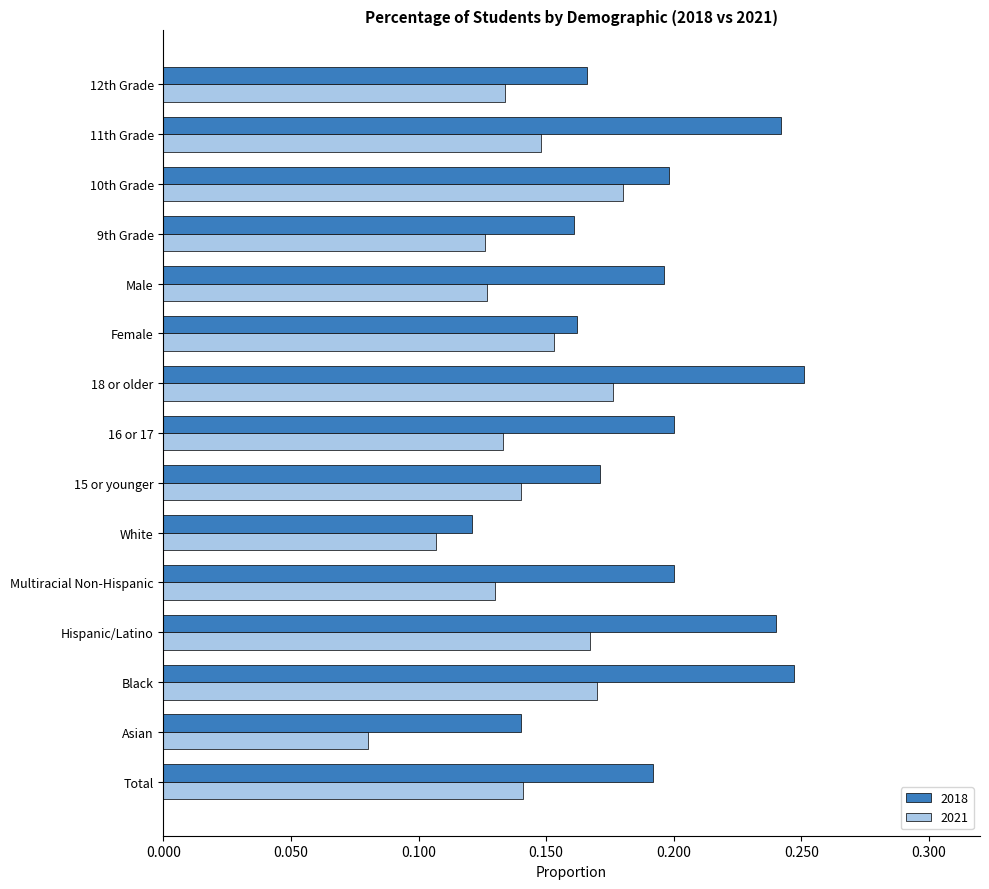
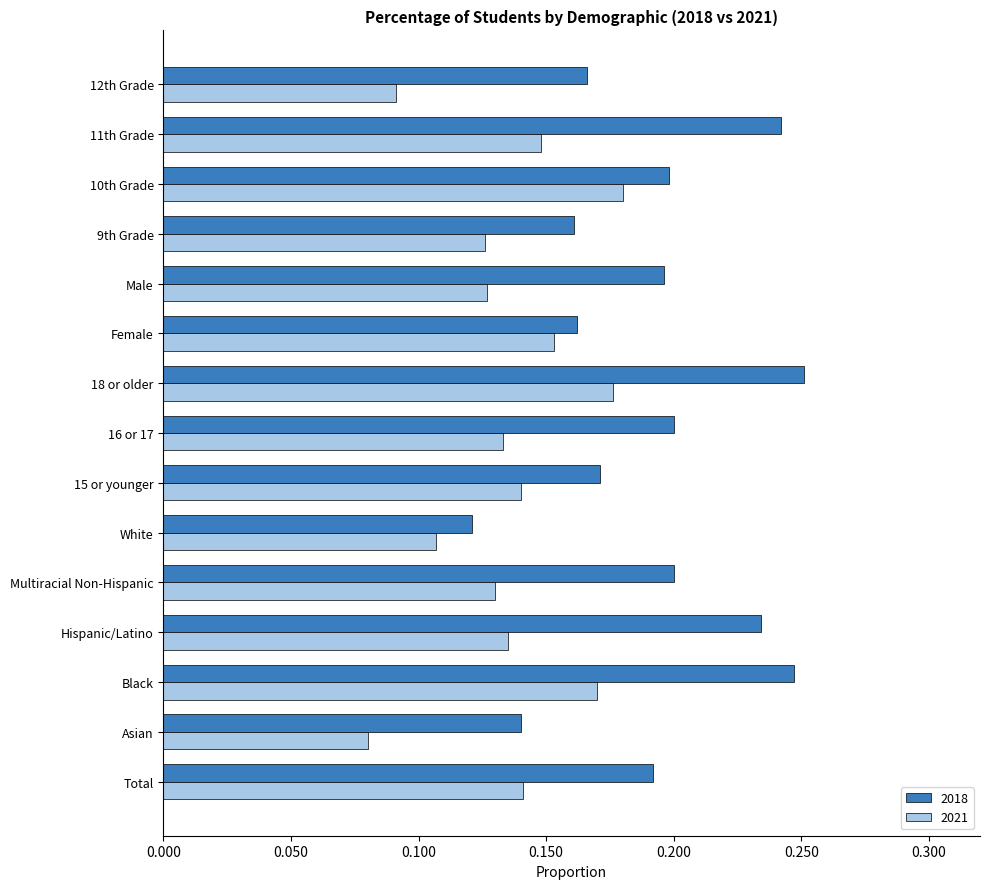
2021, 12th Grade: 0.134 -> 0.091
2018, Hispanic/Latino: 0.240 -> 0.234
2021, Hispanic/Latino: 0.167 -> 0.135
